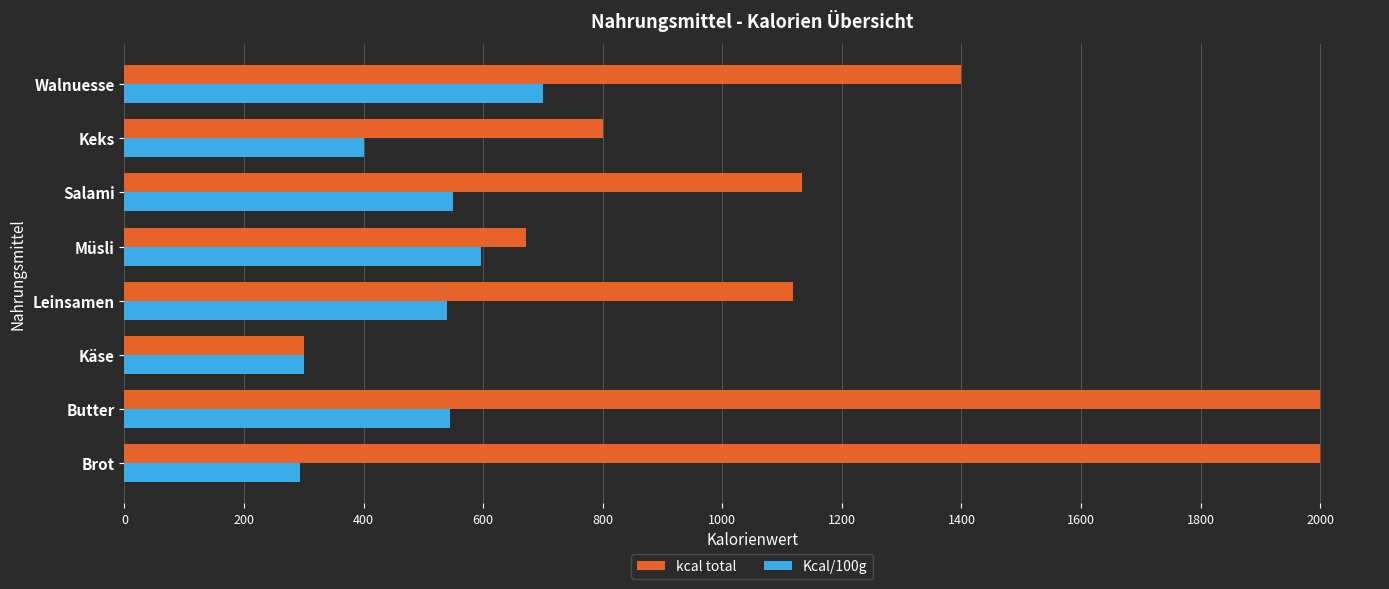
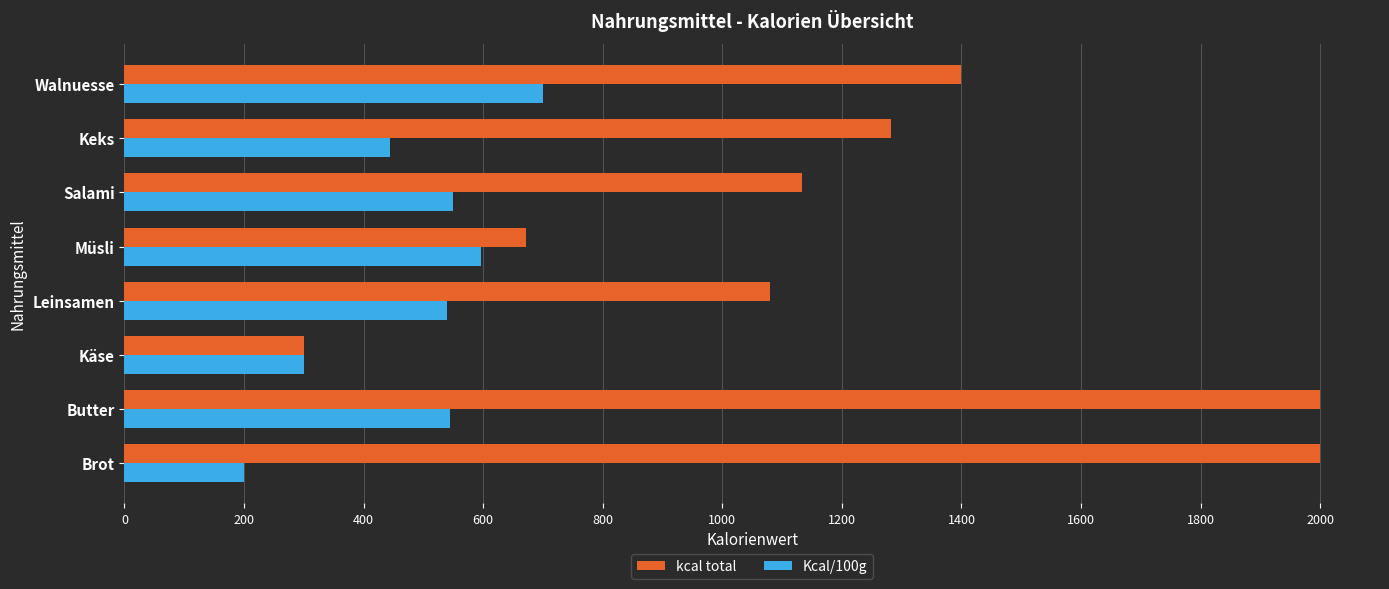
kcal total, Keks: 800 -> 1280
Kcal/100g, Keks: 400 -> 440
kcal total, Leinsamen: 1120 -> 1080
Kcal/100g, Brot: 290 -> 200
